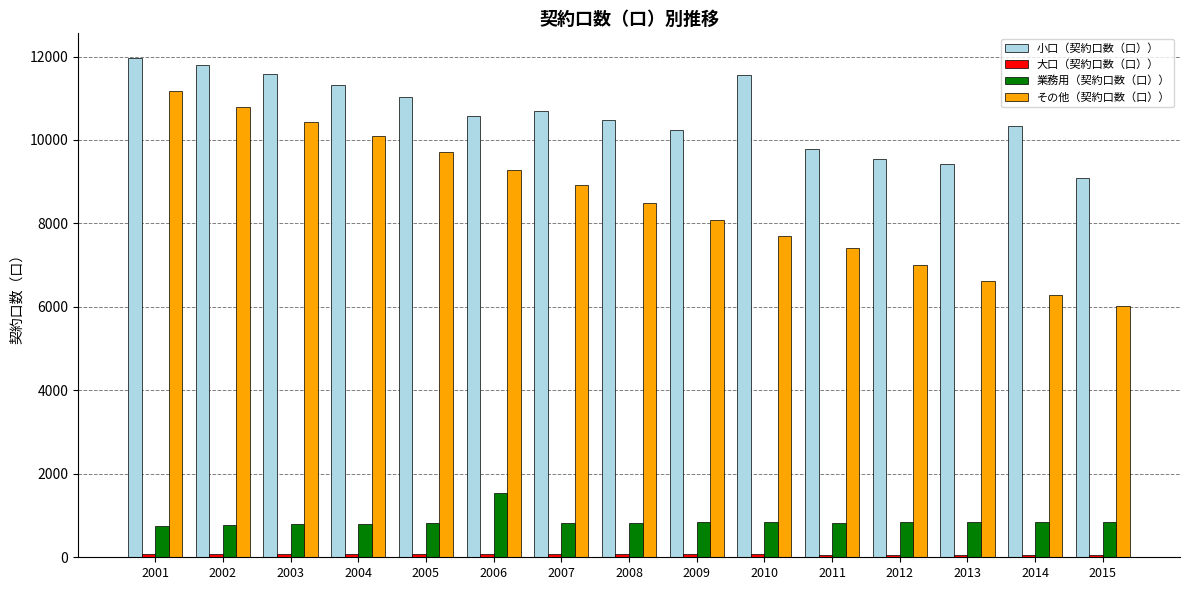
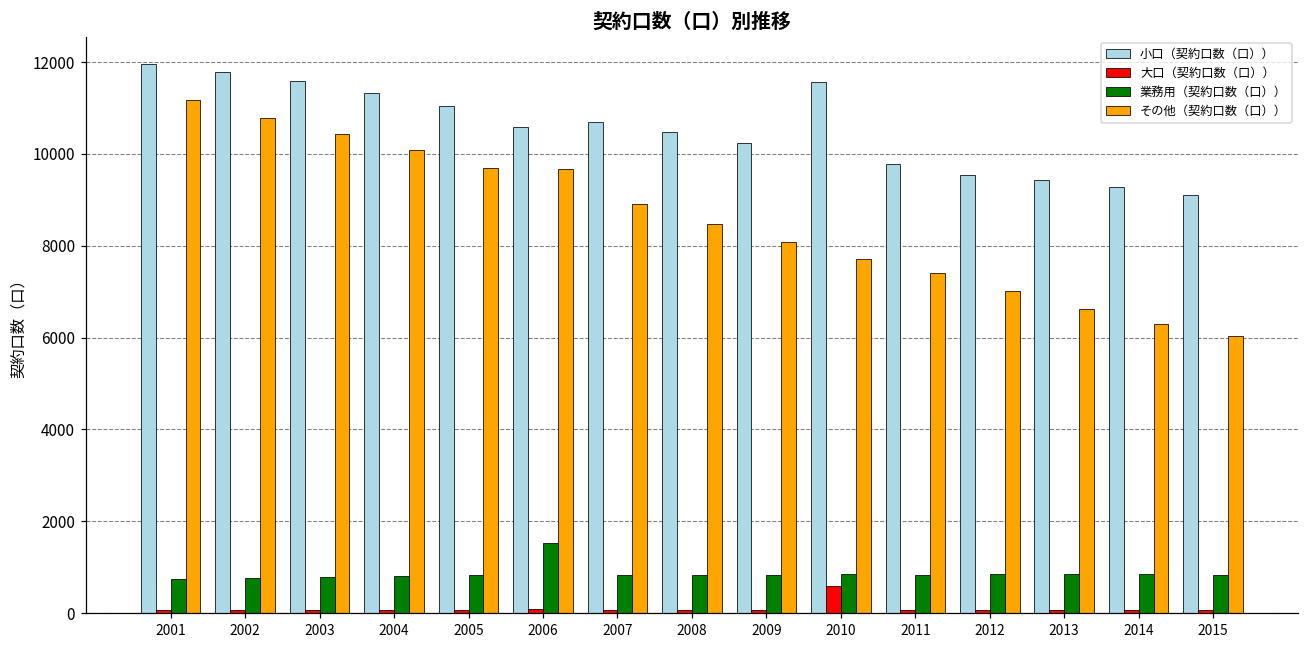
その他（契約口数（口））, 2006: 9300 -> 9700
大口（契約口数（口））, 2010: 100 -> 600
小口（契約口数（口））, 2014: 10300 -> 9300
